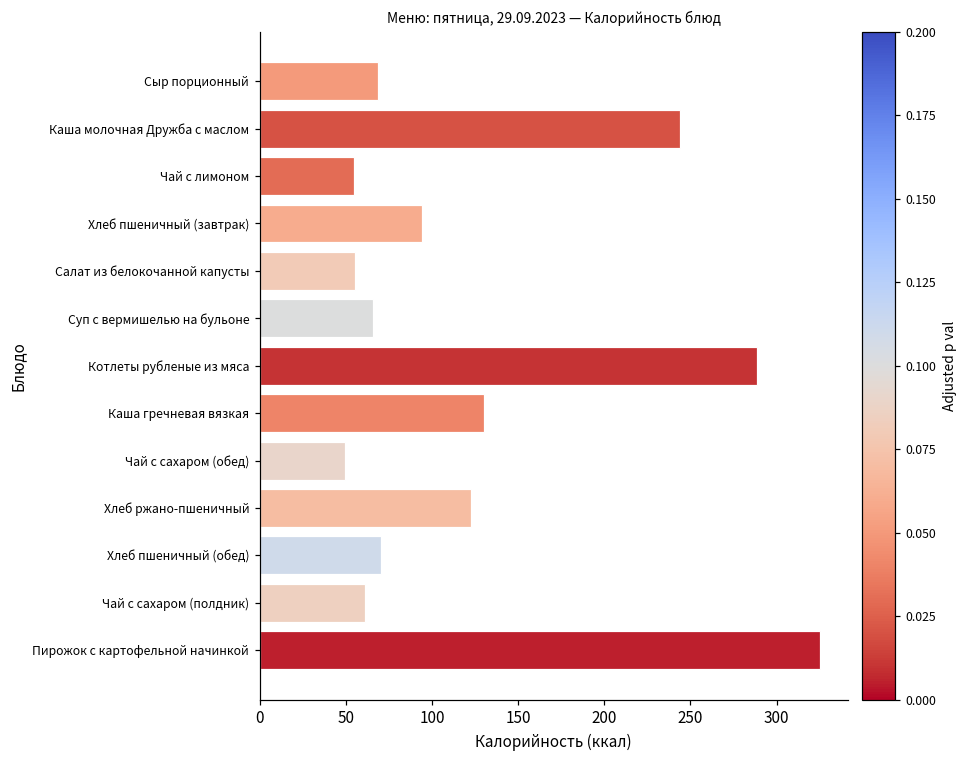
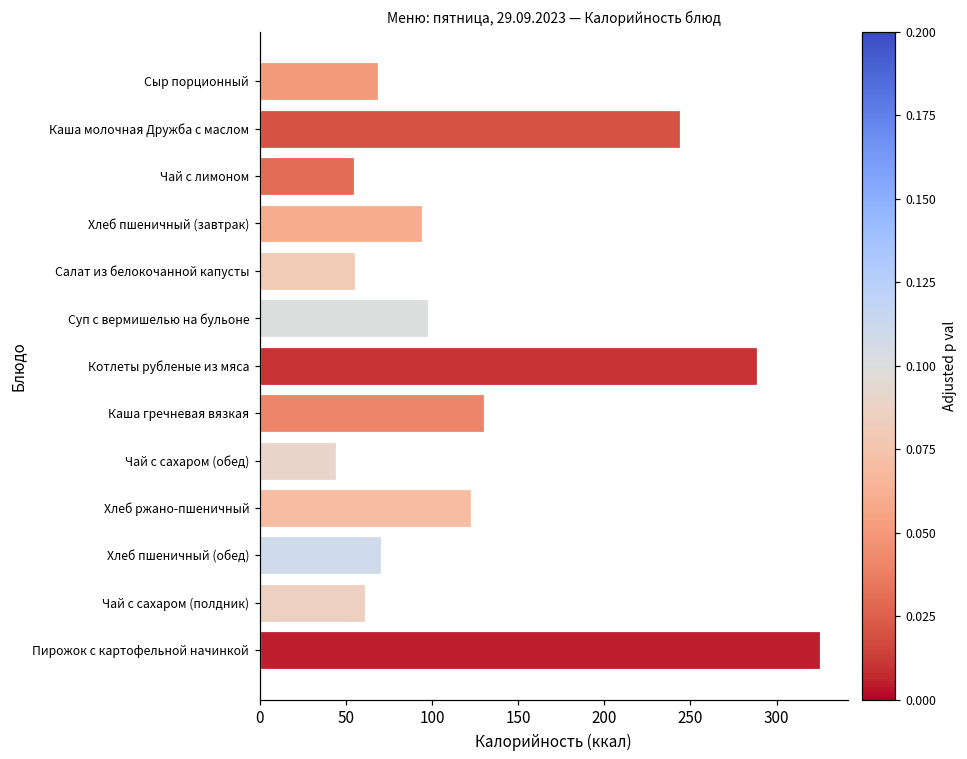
Суп с вермишелью на бульоне: 65 -> 98
Чай с сахаром (обед): 49 -> 44
